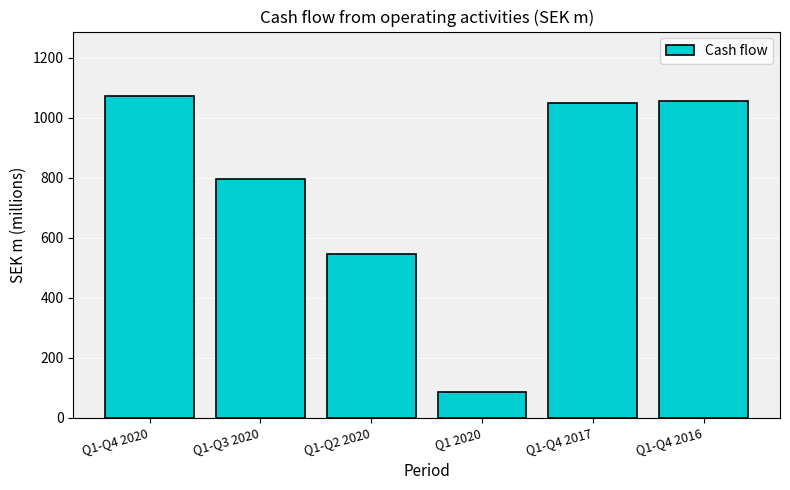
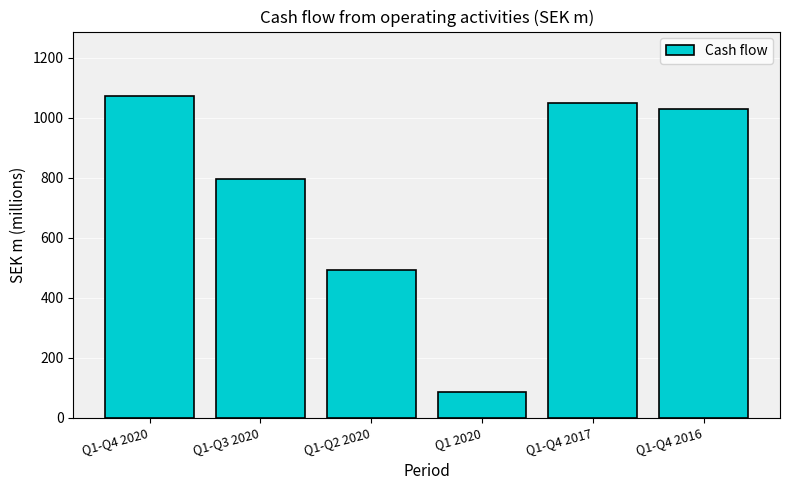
Q1-Q2 2020: 540 -> 490
Q1-Q4 2016: 1060 -> 1030
